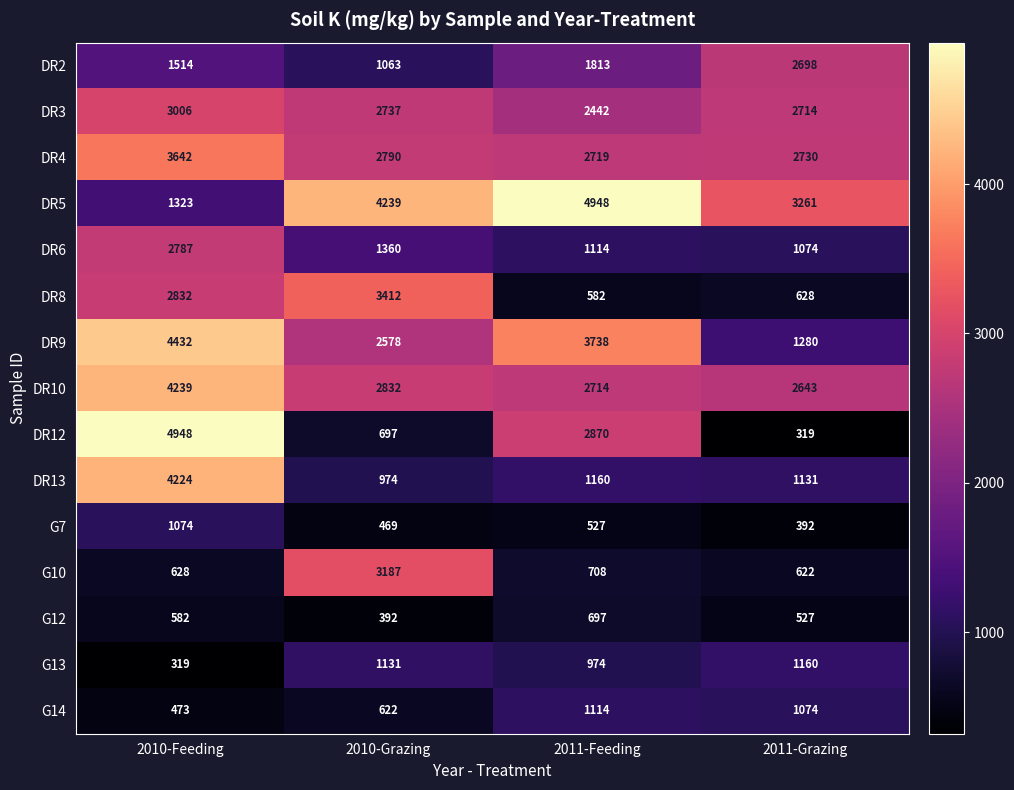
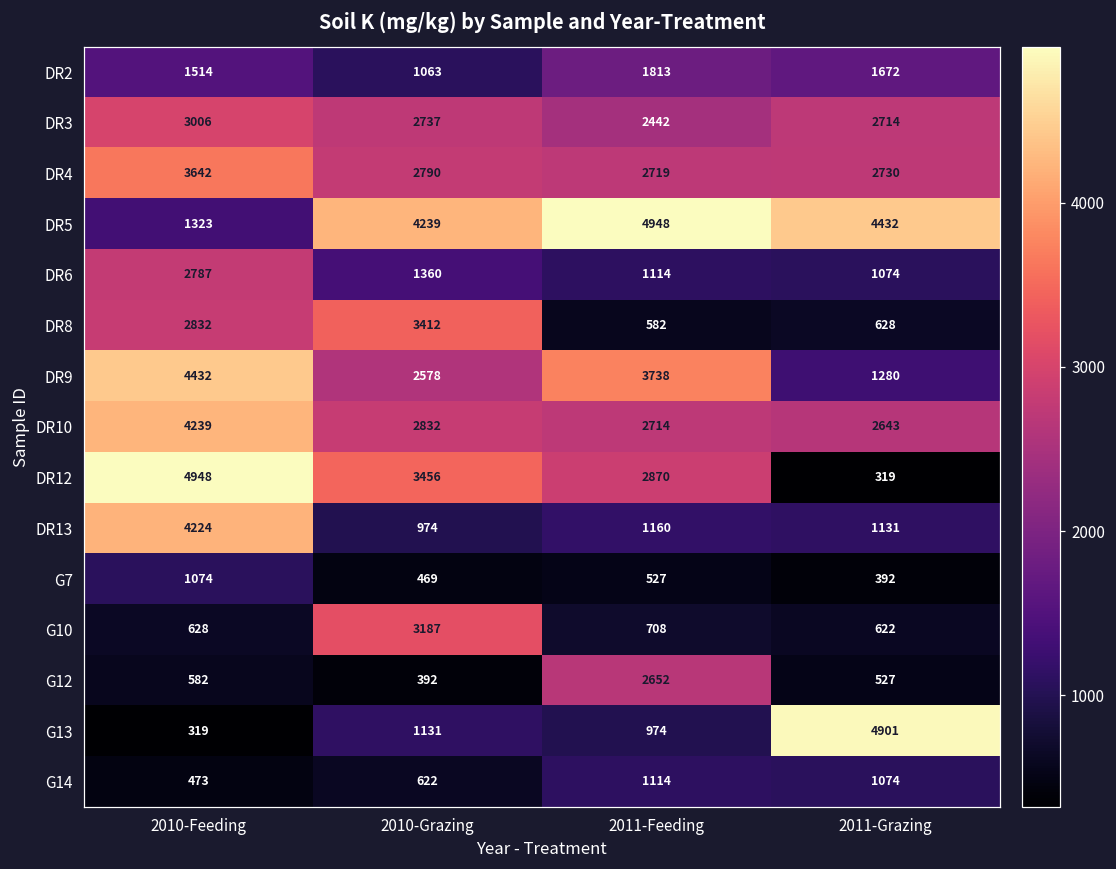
DR2, 2011-Grazing: 2698 -> 1672
DR5, 2011-Grazing: 3261 -> 4432
DR12, 2010-Grazing: 697 -> 3456
G12, 2011-Feeding: 697 -> 2652
G13, 2011-Grazing: 1160 -> 4901
